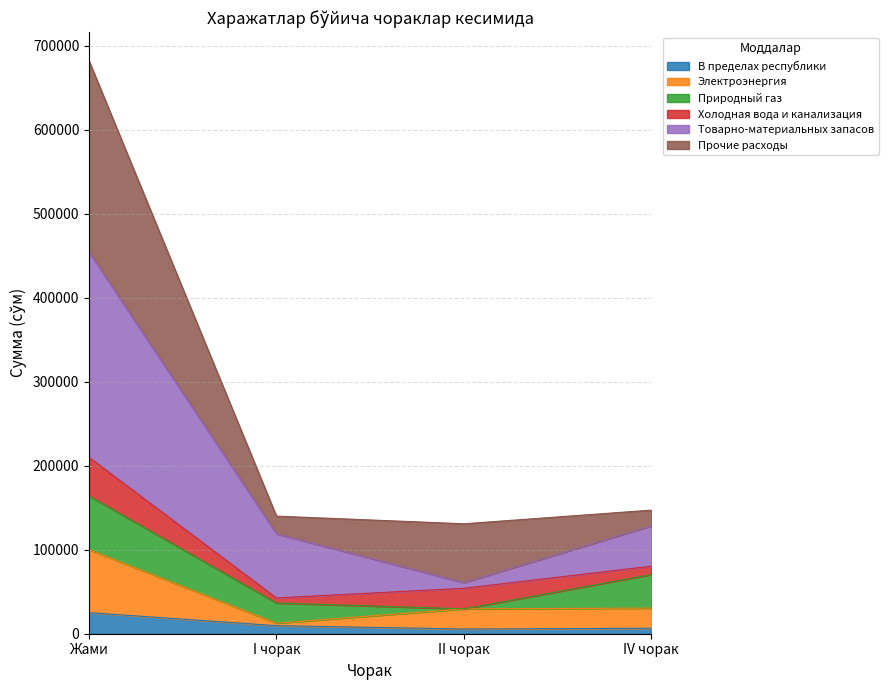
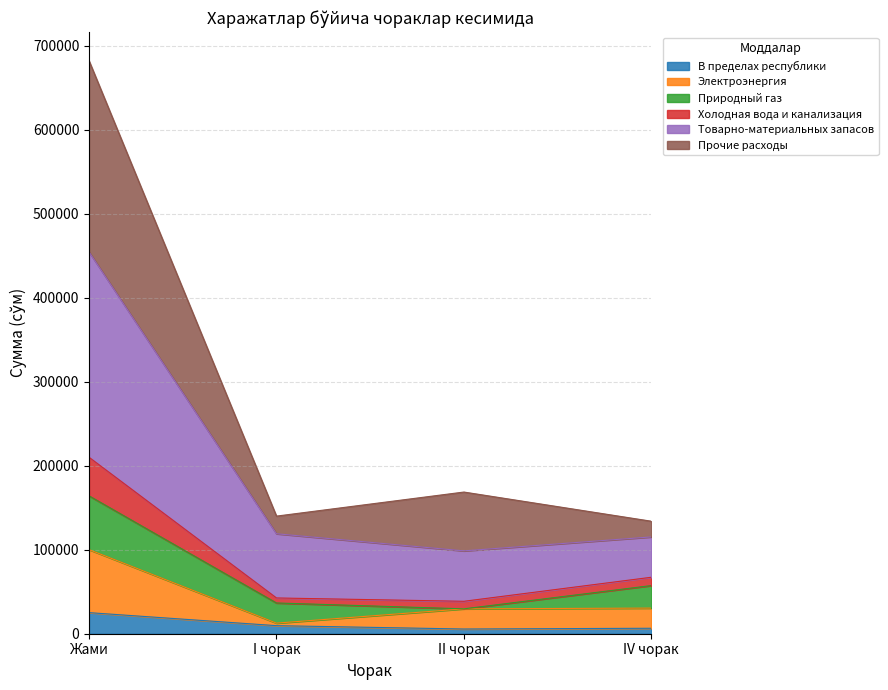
Холодная вода и канализация, II чорак: 20000 -> 10000
Товарно-материальных запасов, II чорак: 10000 -> 60000
Природный газ, IV чорак: 40000 -> 30000
